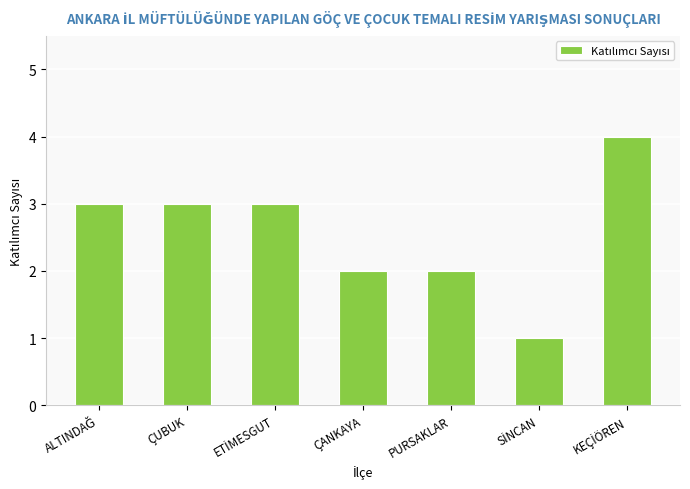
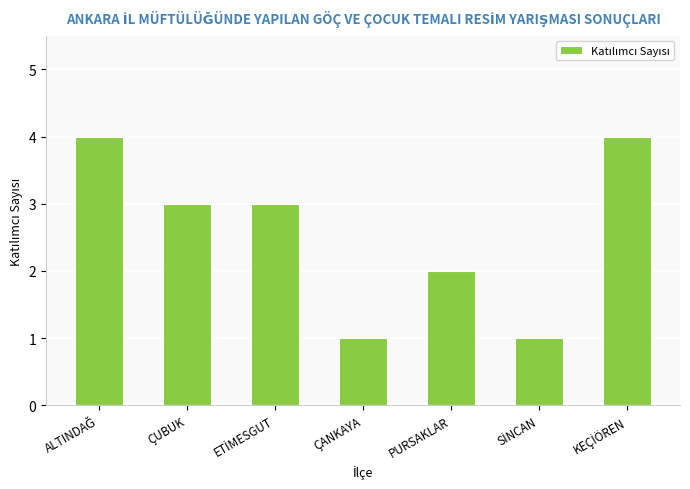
ALTINDAĞ: 3 -> 4
ÇANKAYA: 2 -> 1
